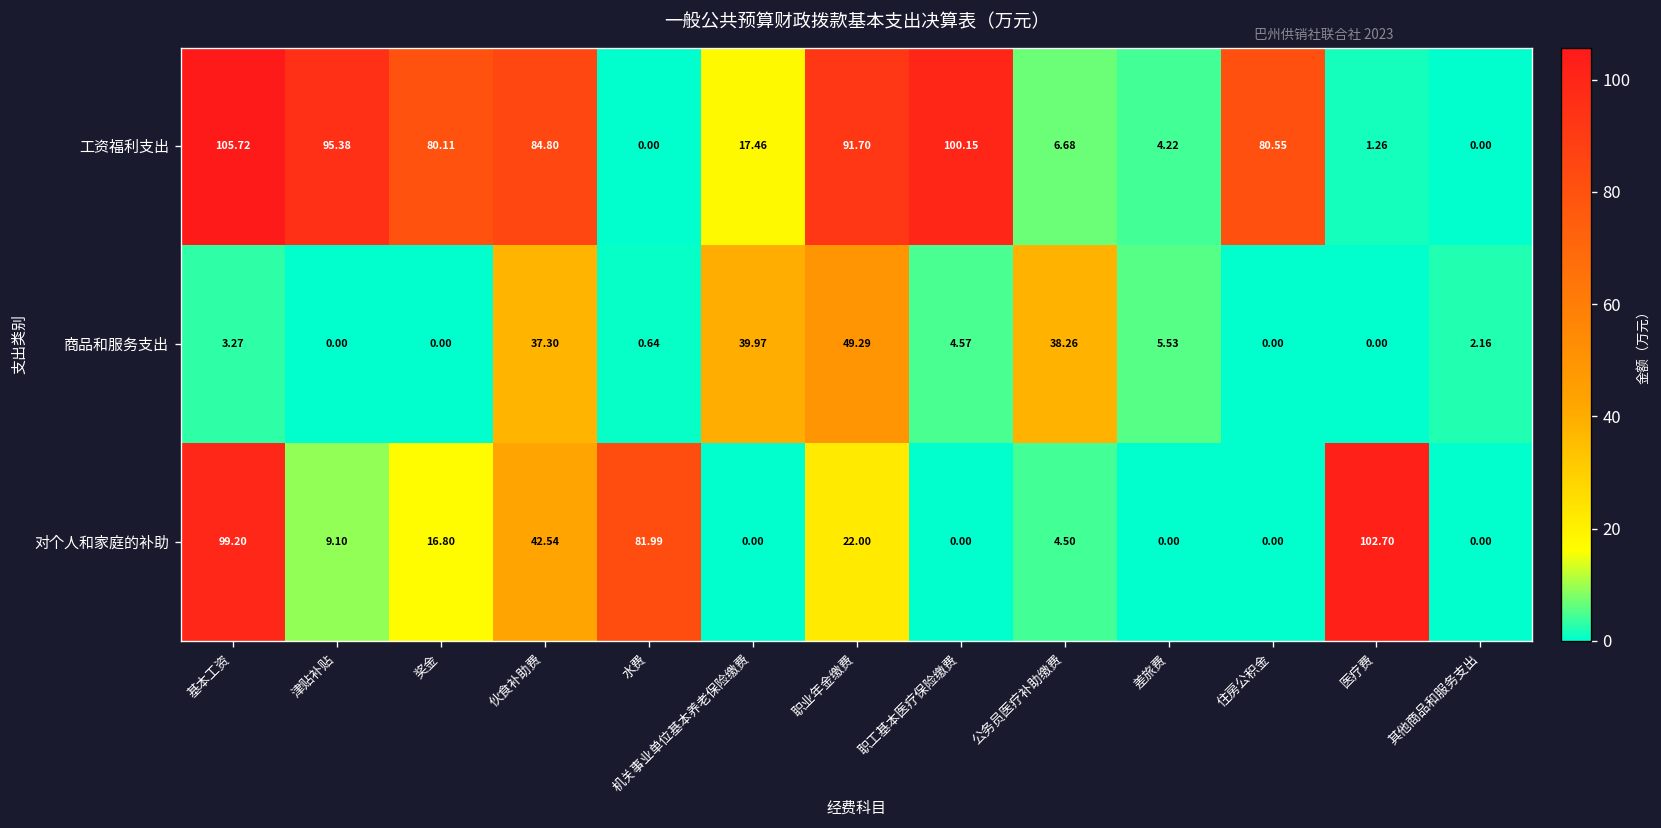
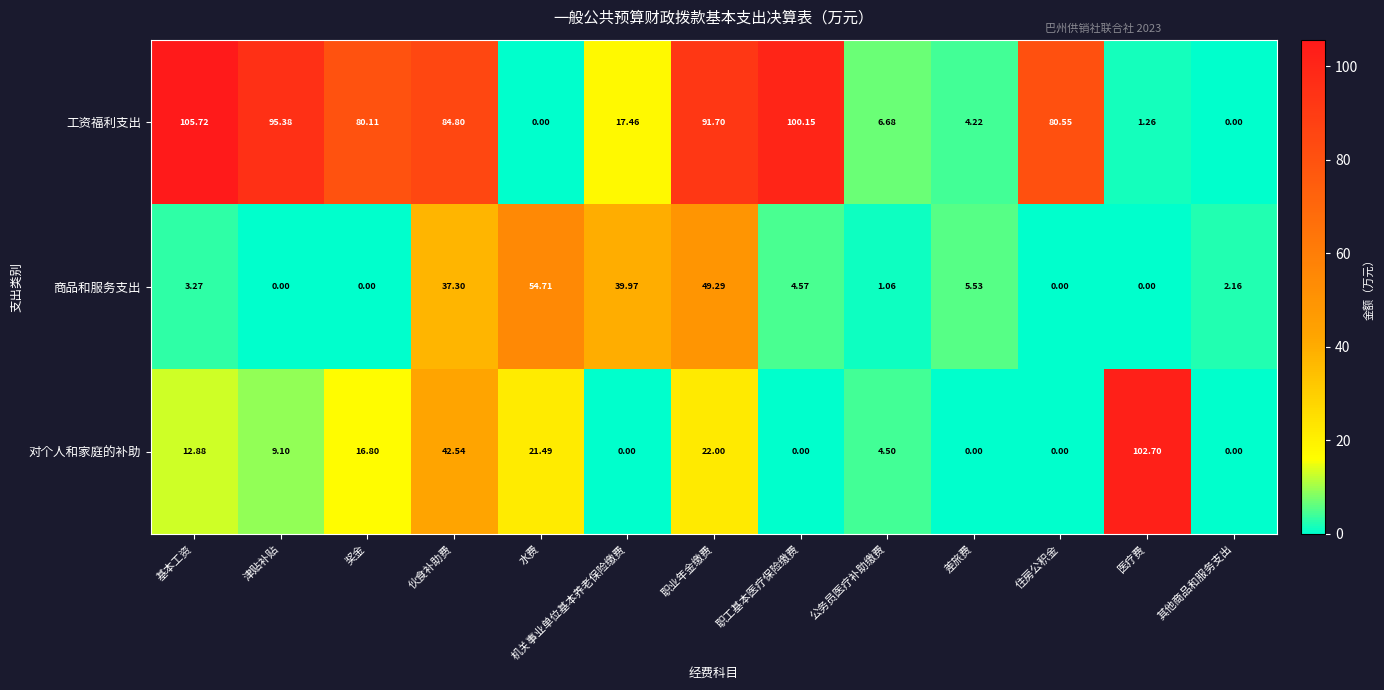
商品和服务支出, 水费: 0.64 -> 54.71
商品和服务支出, 公务员医疗补助缴费: 38.26 -> 1.06
对个人和家庭的补助, 基本工资: 99.20 -> 12.88
对个人和家庭的补助, 水费: 81.99 -> 21.49
